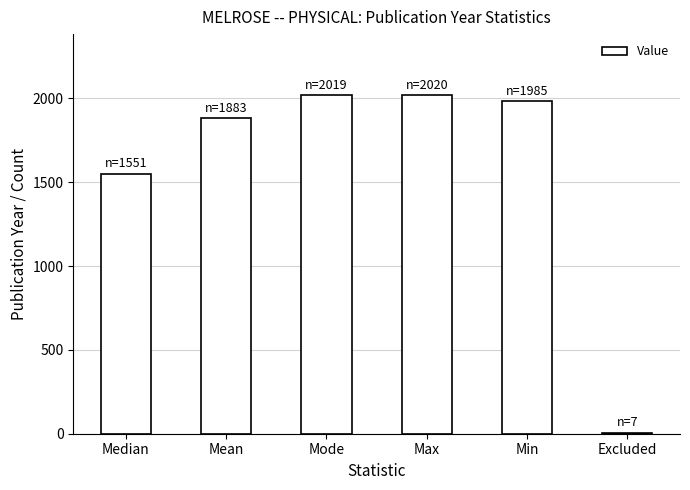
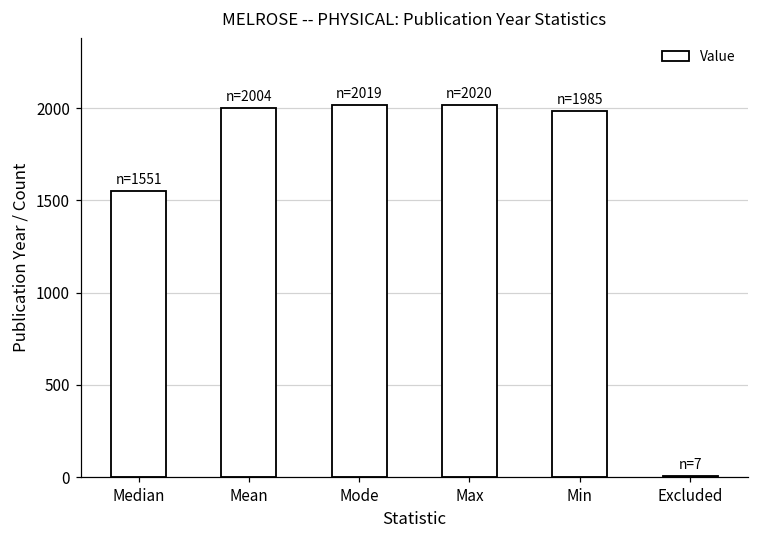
Mean: 1883 -> 2004
